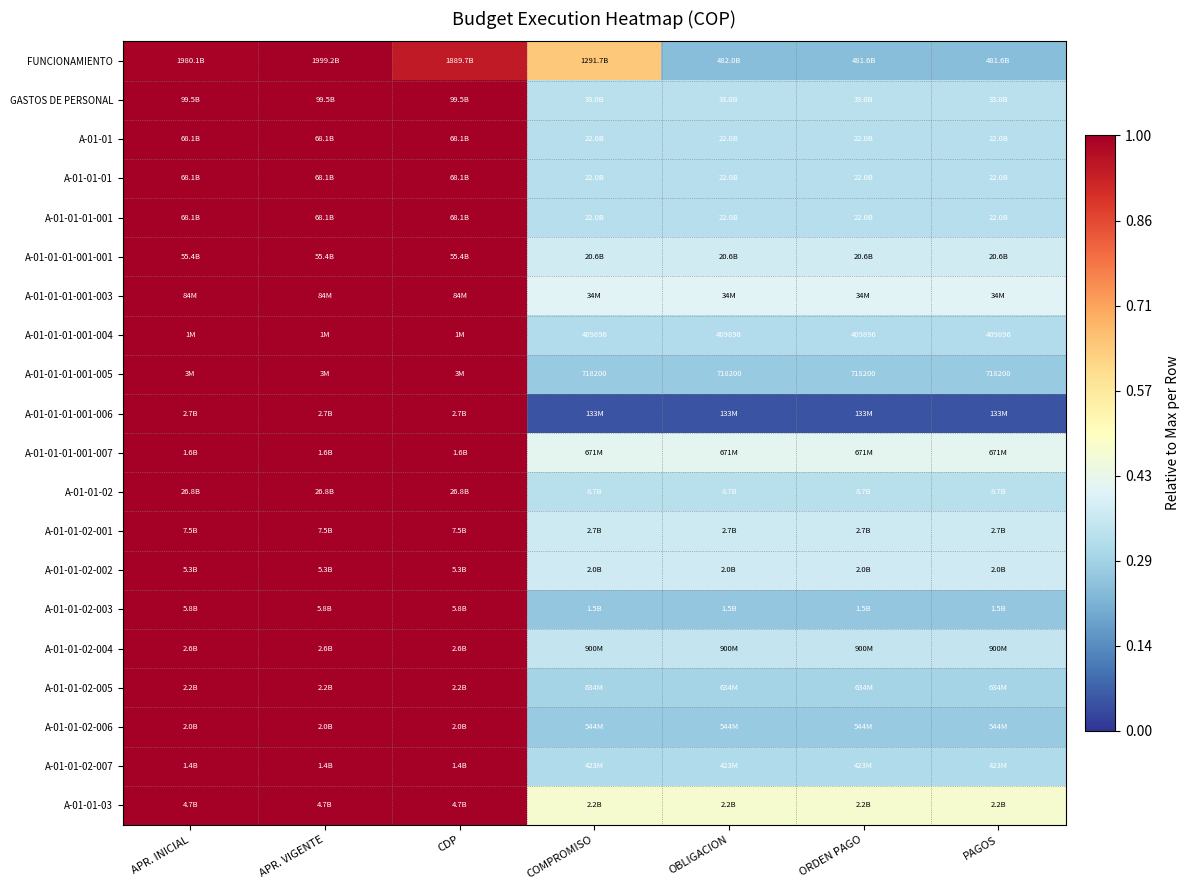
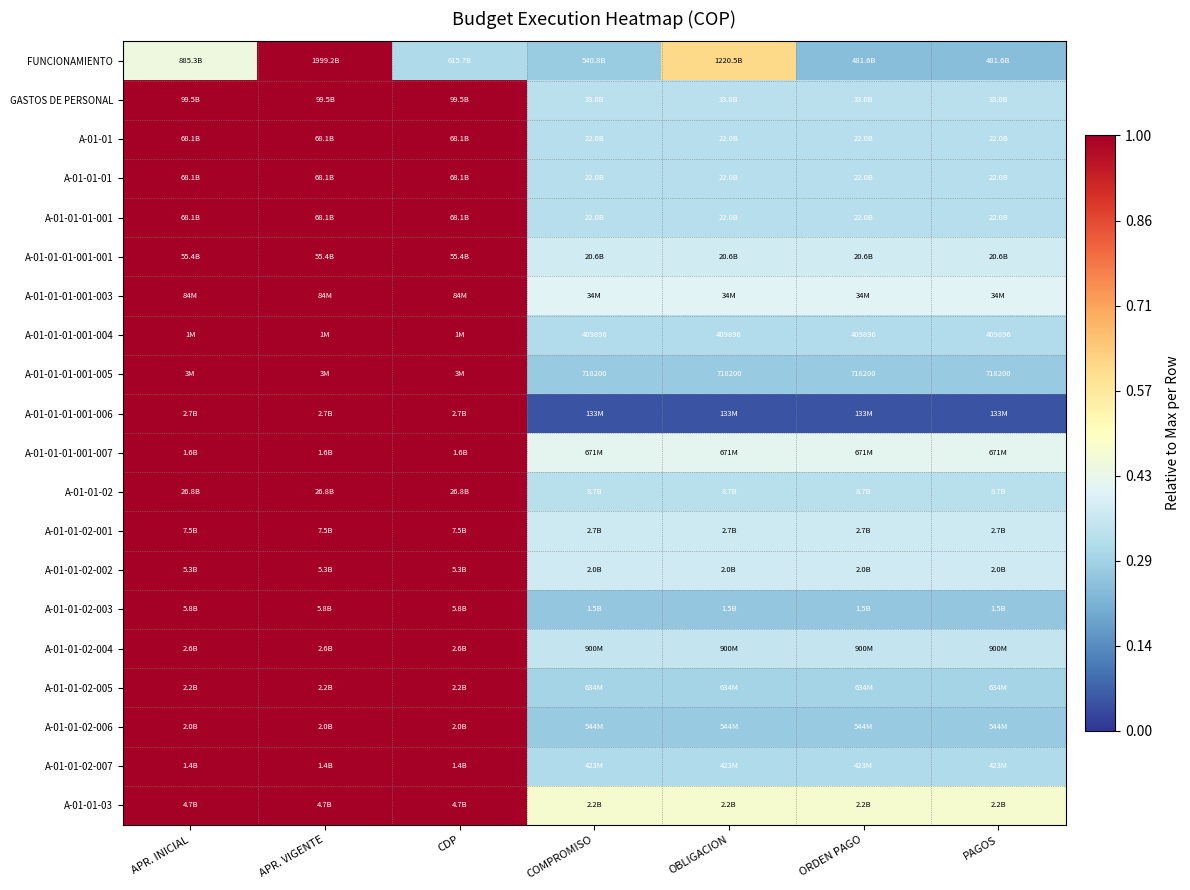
FUNCIONAMIENTO, APR. INICIAL: 1980.1B -> 885.3B
FUNCIONAMIENTO, CDP: 1889.7B -> 615.7B
FUNCIONAMIENTO, COMPROMISO: 1291.7B -> 540.8B
FUNCIONAMIENTO, OBLIGACION: 482.0B -> 1220.5B
